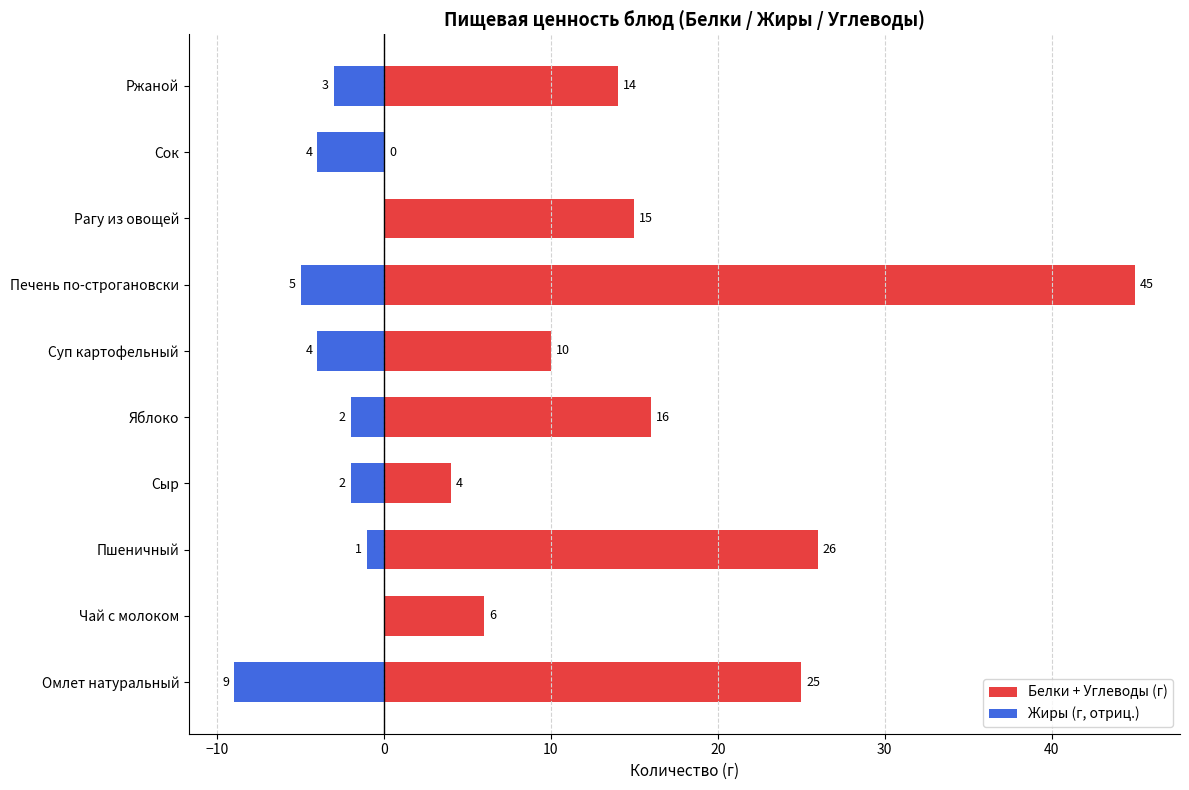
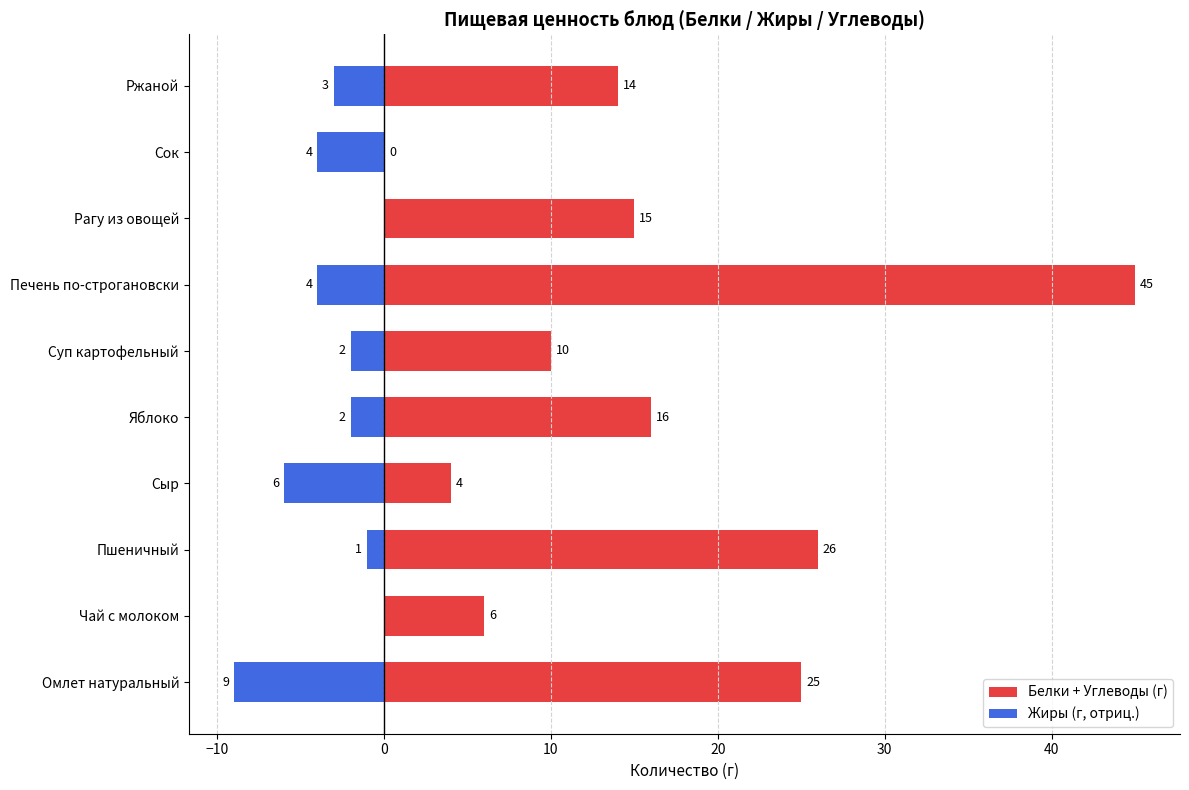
Жиры (г, отриц.), Печень по-строгановски: 5 -> 4
Жиры (г, отриц.), Суп картофельный: 4 -> 2
Жиры (г, отриц.), Сыр: 2 -> 6
